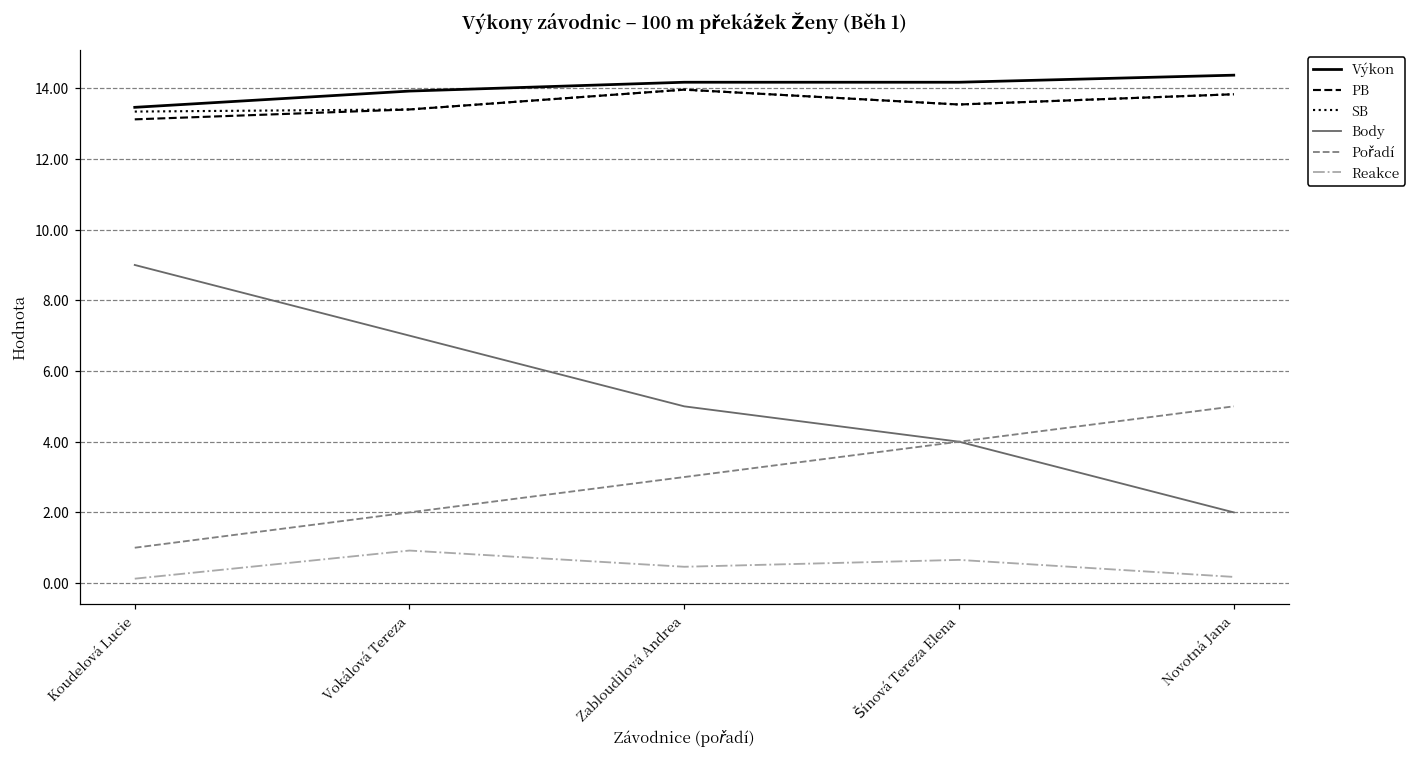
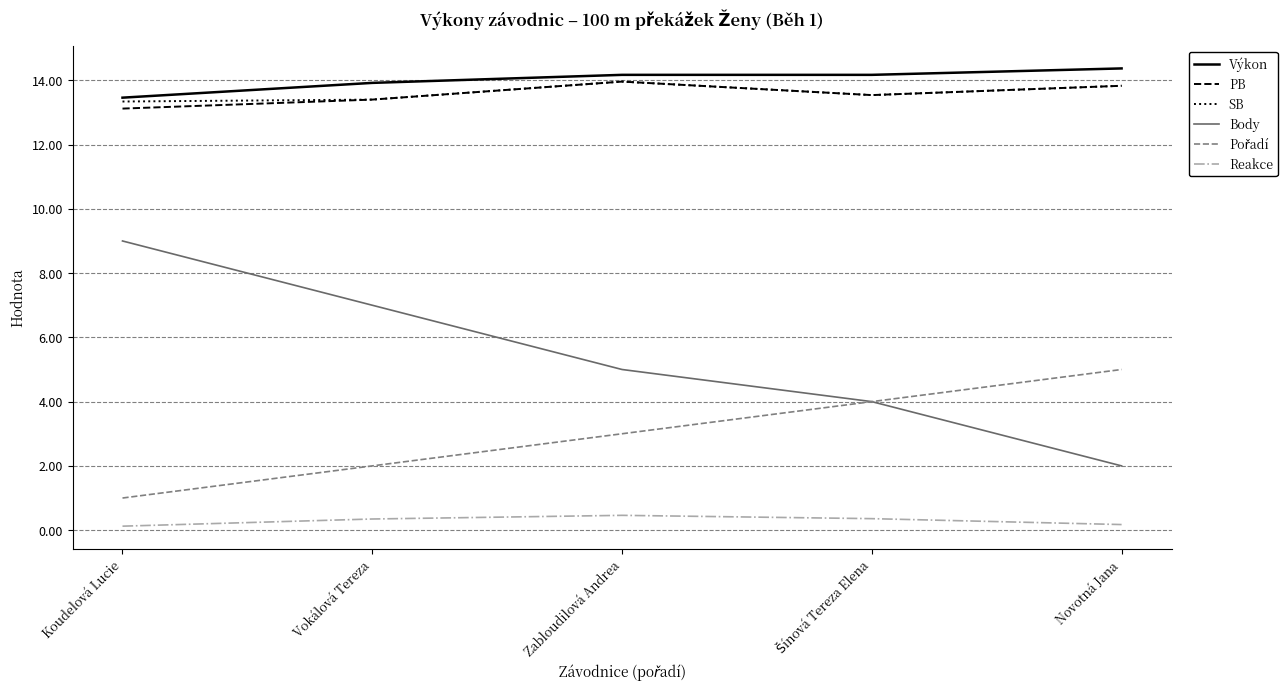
Reakce, Vokálová Tereza: 0.9 -> 0.3
Reakce, Šínová Tereza Elena: 0.7 -> 0.4
